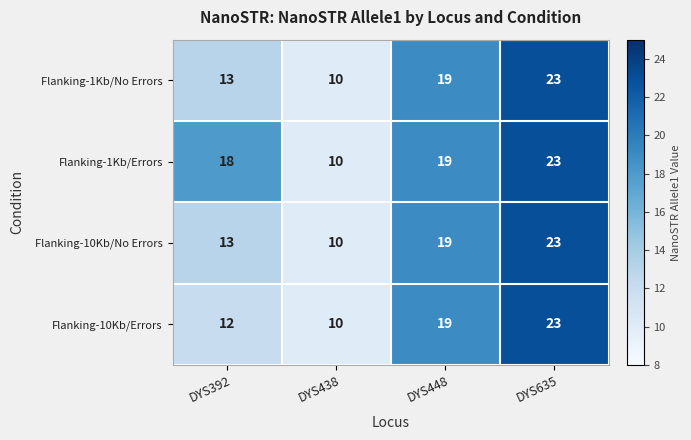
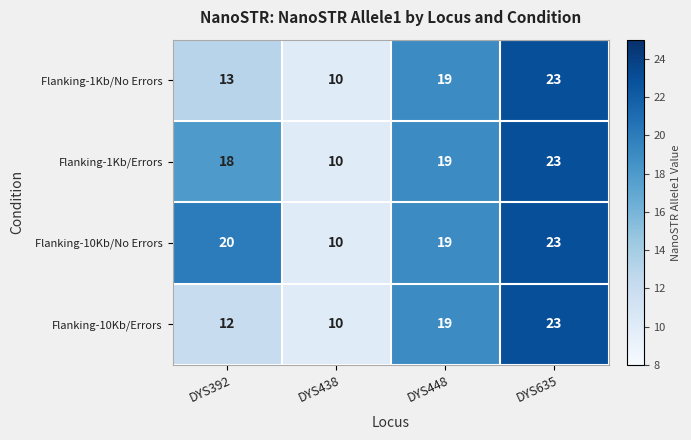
Flanking-10Kb/No Errors, DYS392: 13 -> 20
